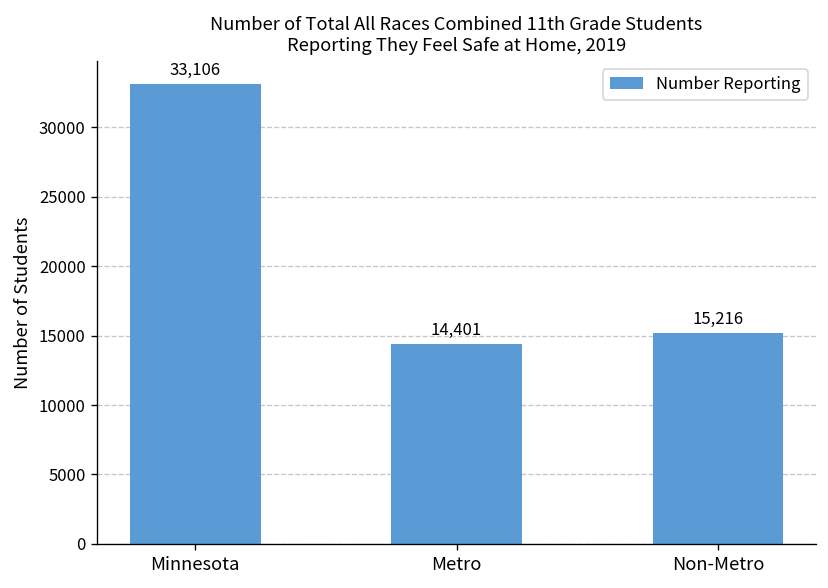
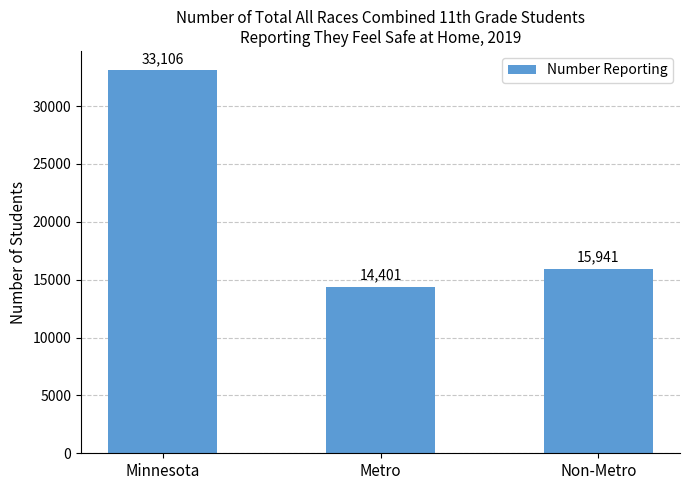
Non-Metro: 15,216 -> 15,941
